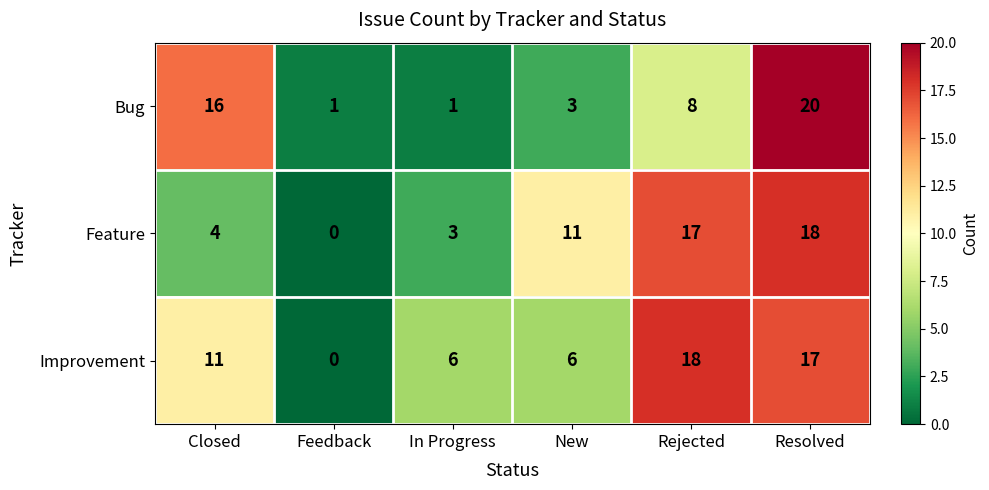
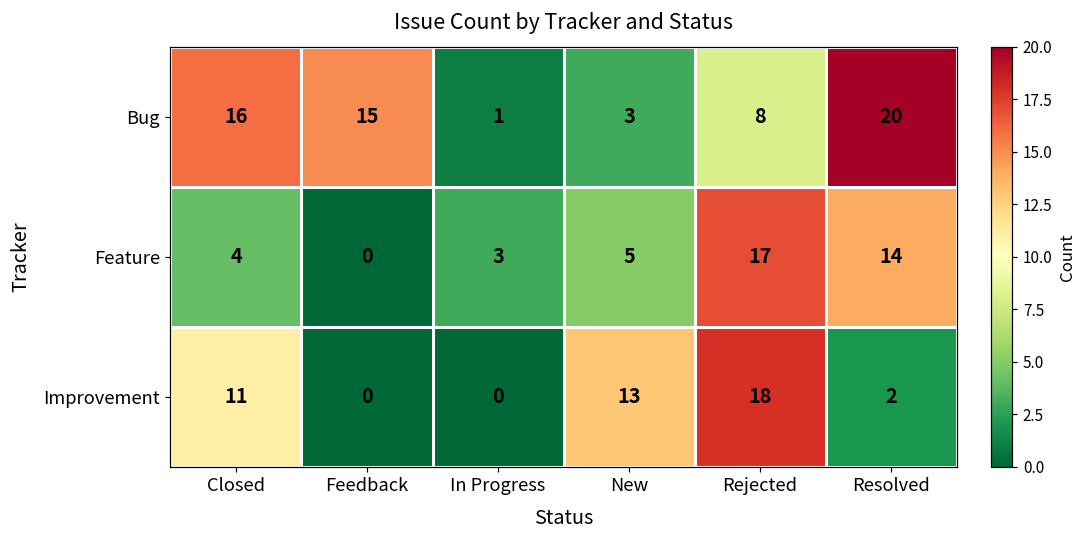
Bug, Feedback: 1 -> 15
Feature, New: 11 -> 5
Feature, Resolved: 18 -> 14
Improvement, In Progress: 6 -> 0
Improvement, New: 6 -> 13
Improvement, Resolved: 17 -> 2
